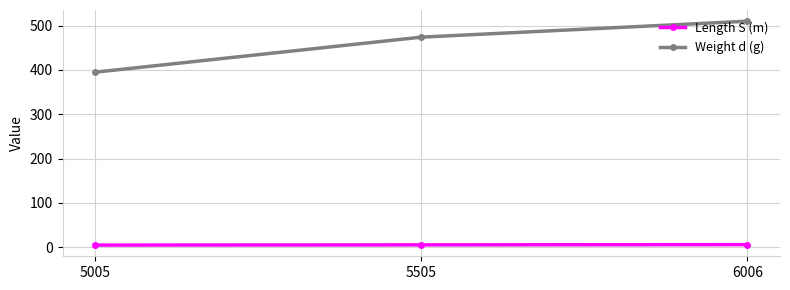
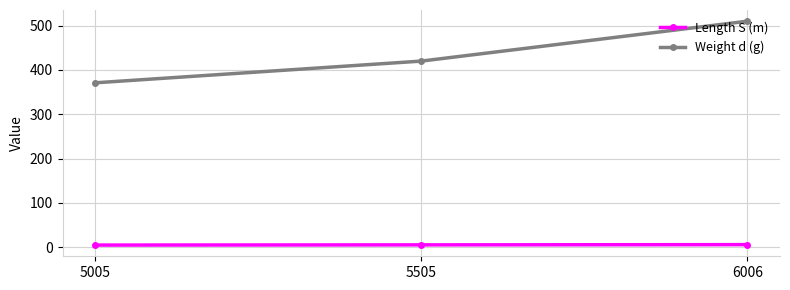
Weight d (g), 5005: 400 -> 370
Weight d (g), 5505: 470 -> 420
